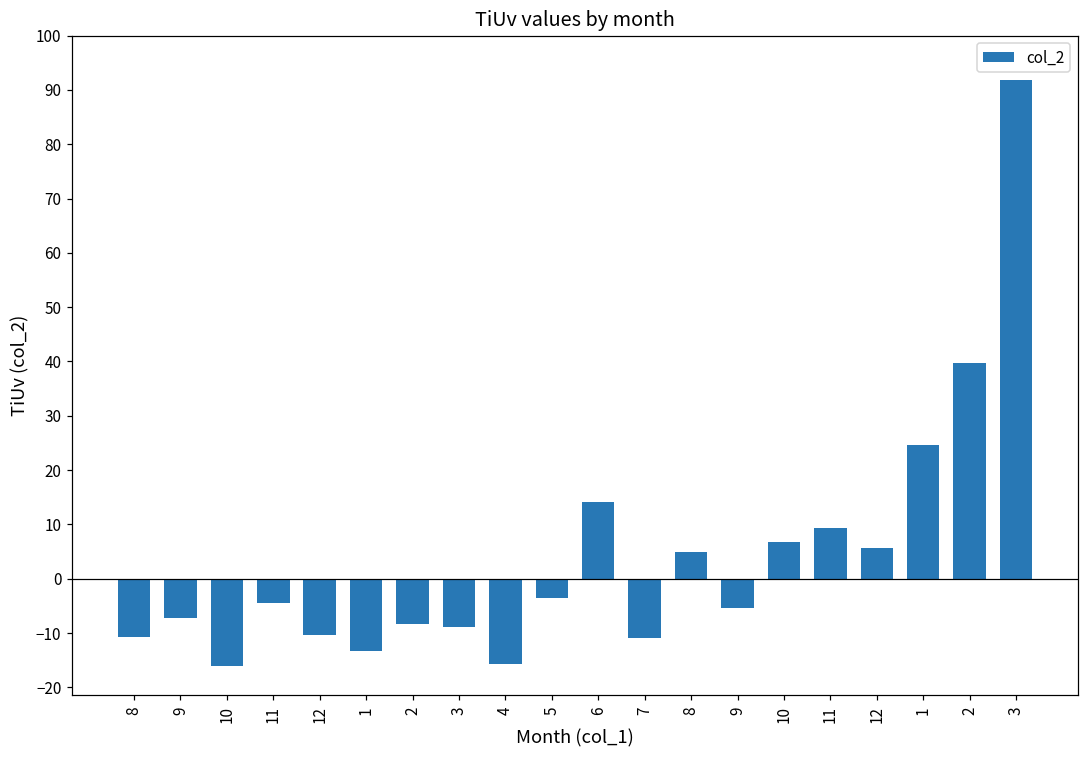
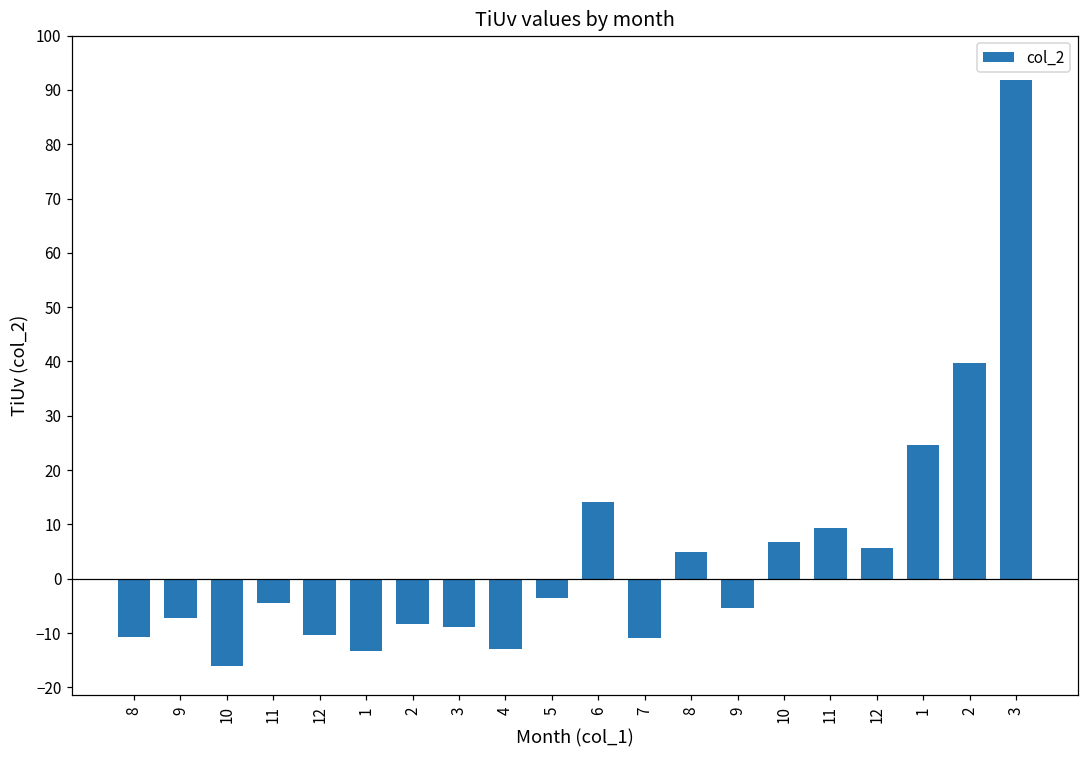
4: -16 -> -13
